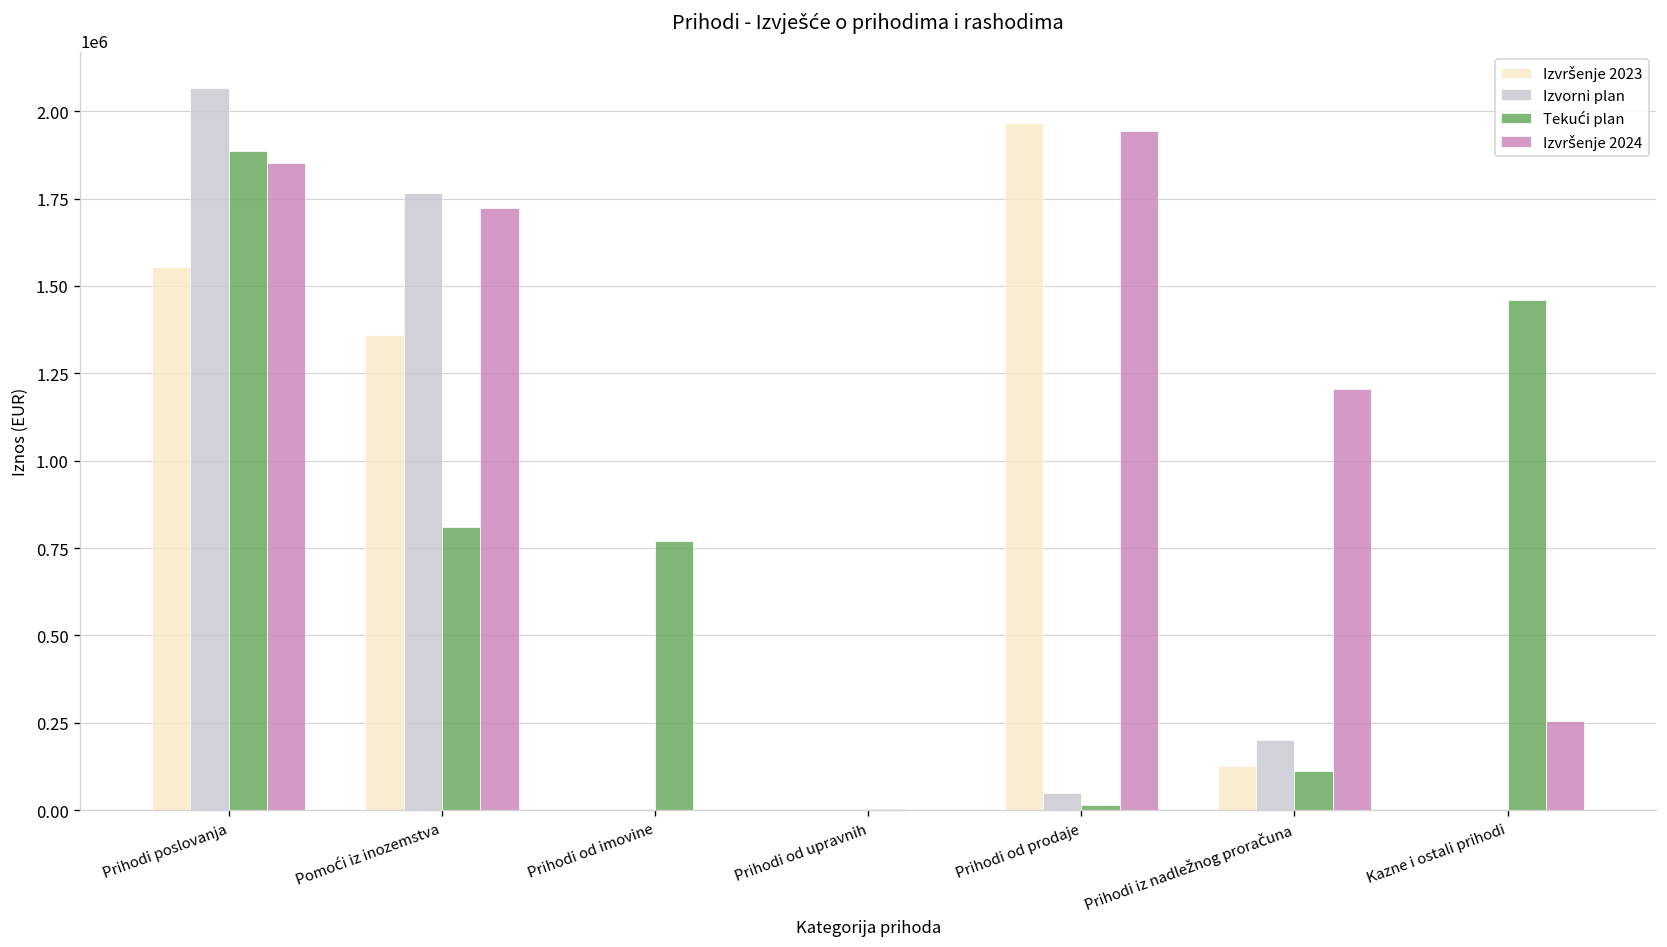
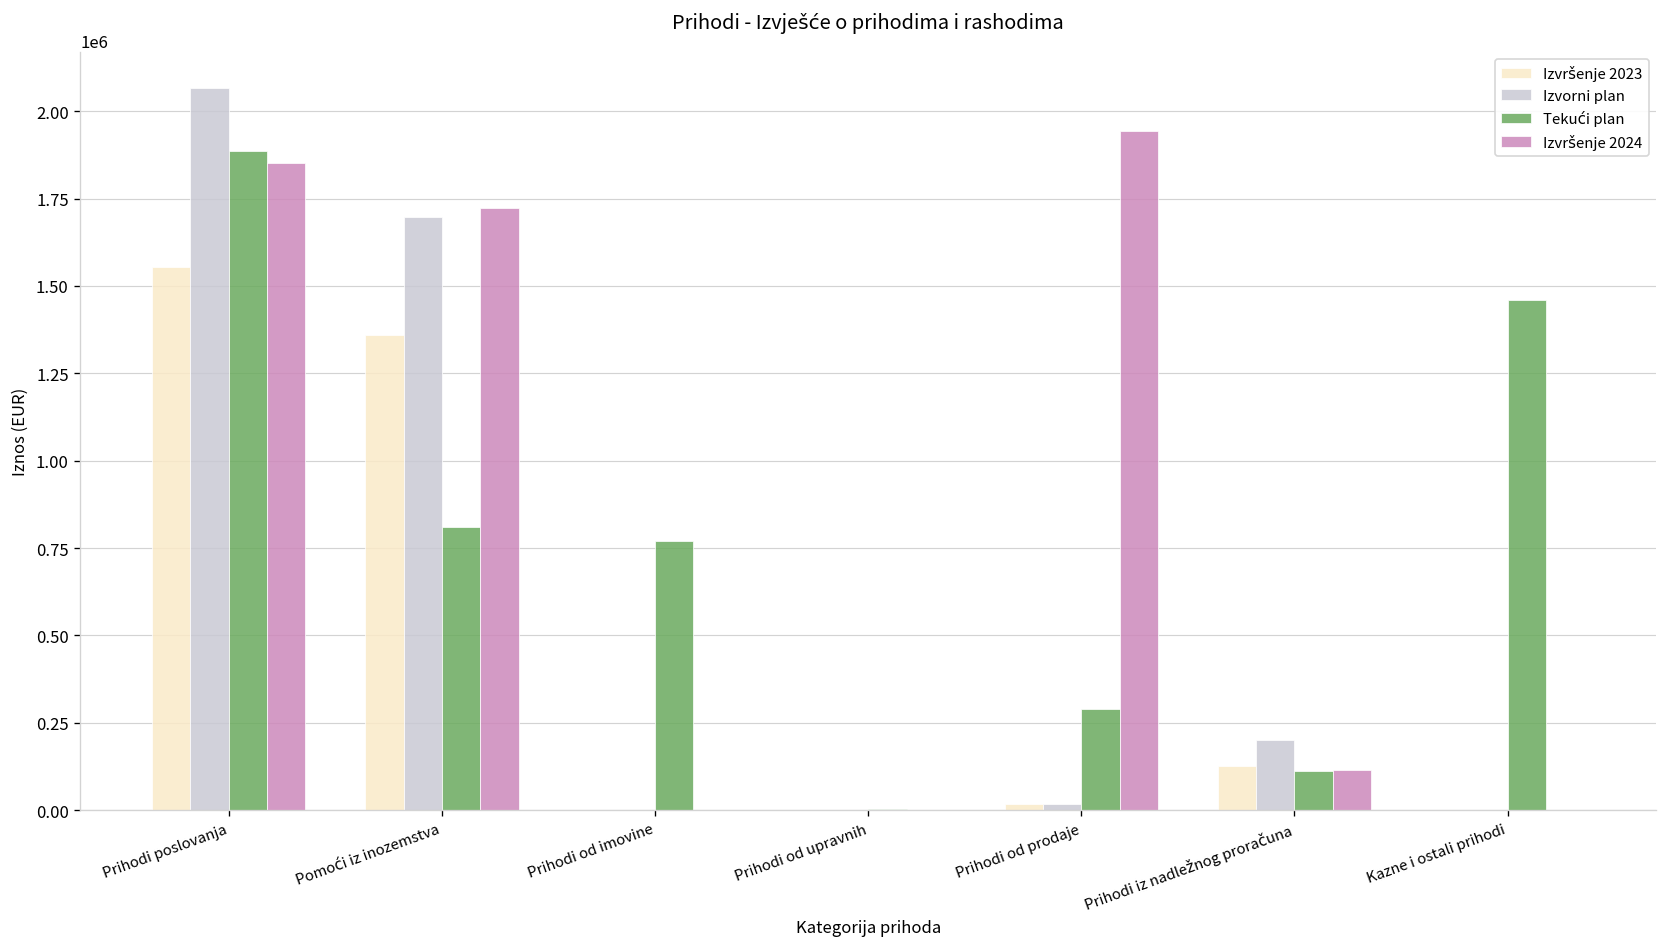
Izvorni plan, Pomoći iz inozemstva: 1770000 -> 1700000
Izvršenje 2023, Prihodi od prodaje: 1960000 -> 20000
Izvorni plan, Prihodi od prodaje: 50000 -> 20000
Tekući plan, Prihodi od prodaje: 20000 -> 290000
Izvršenje 2024, Prihodi iz nadležnog proračuna: 1200000 -> 120000
Izvršenje 2024, Kazne i ostali prihodi: 250000 -> 0
